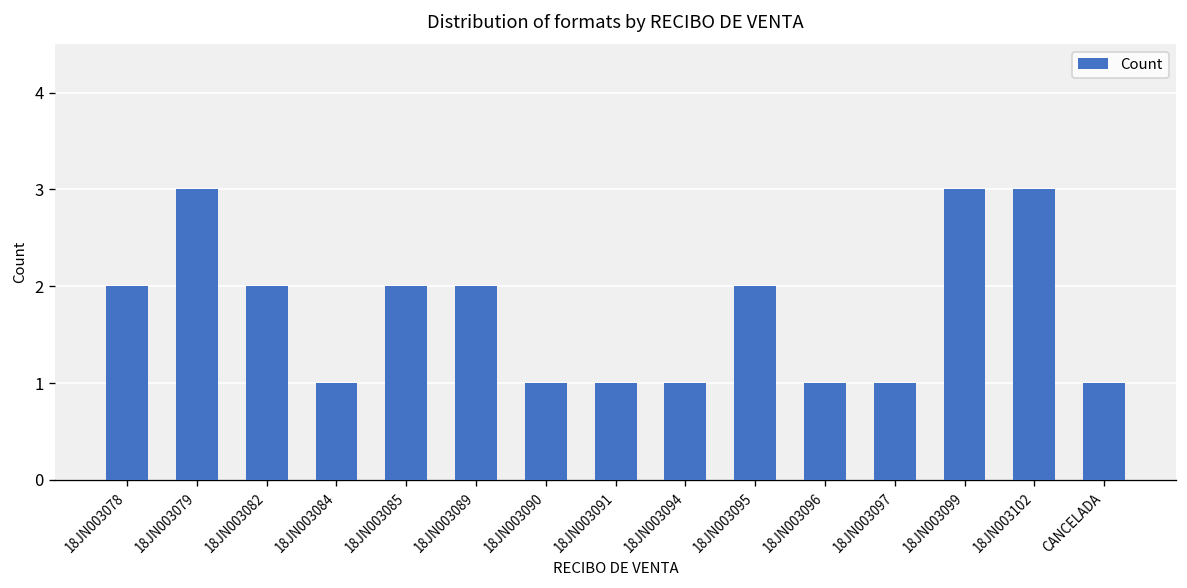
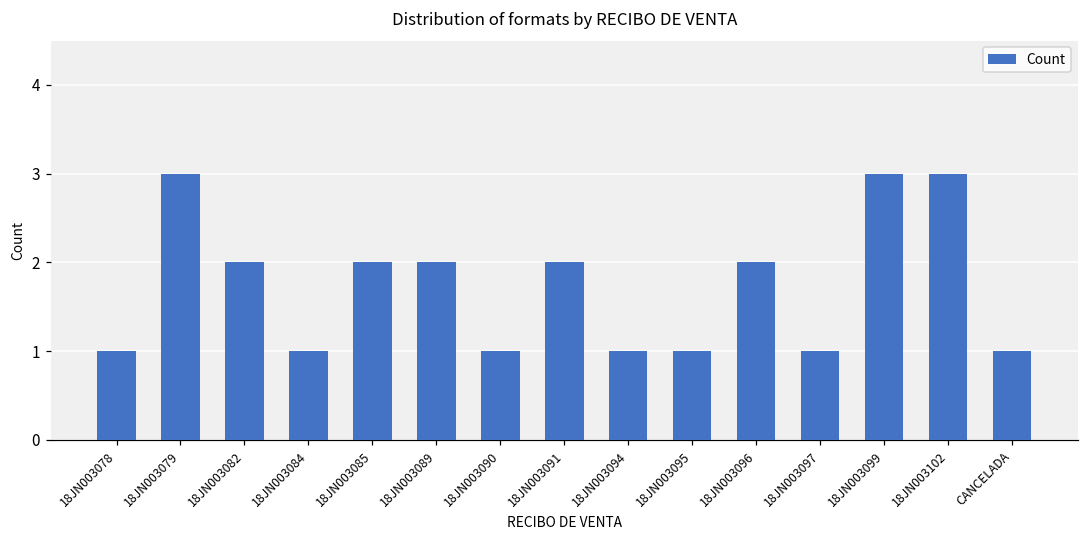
18JN003078: 2 -> 1
18JN003091: 1 -> 2
18JN003095: 2 -> 1
18JN003096: 1 -> 2
